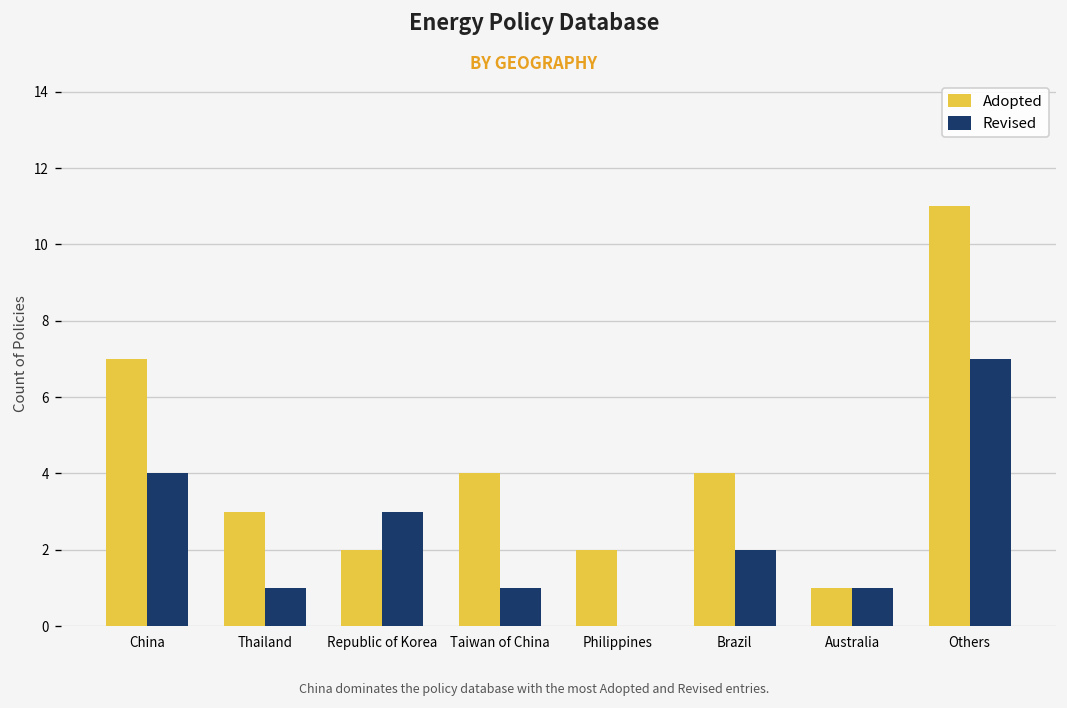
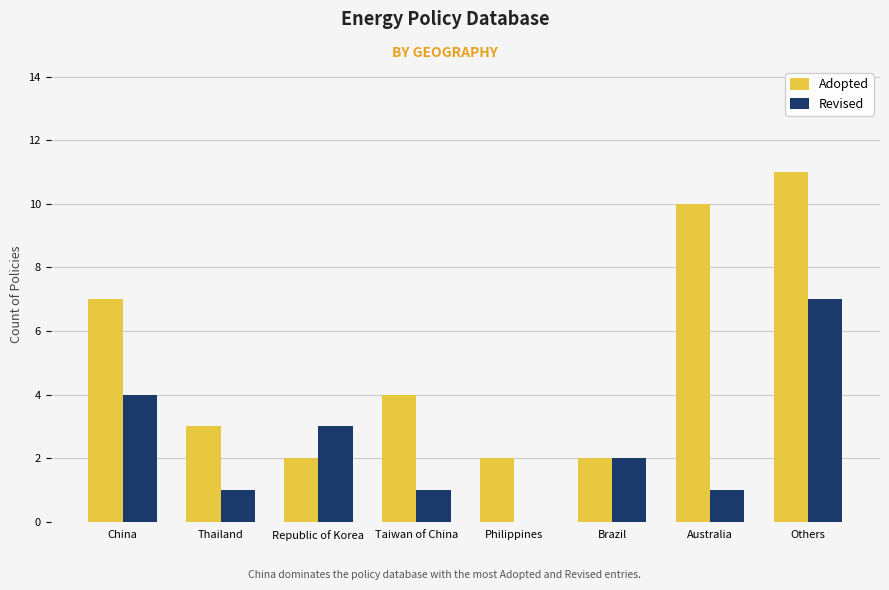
Adopted, Brazil: 4 -> 2
Adopted, Australia: 1 -> 10
